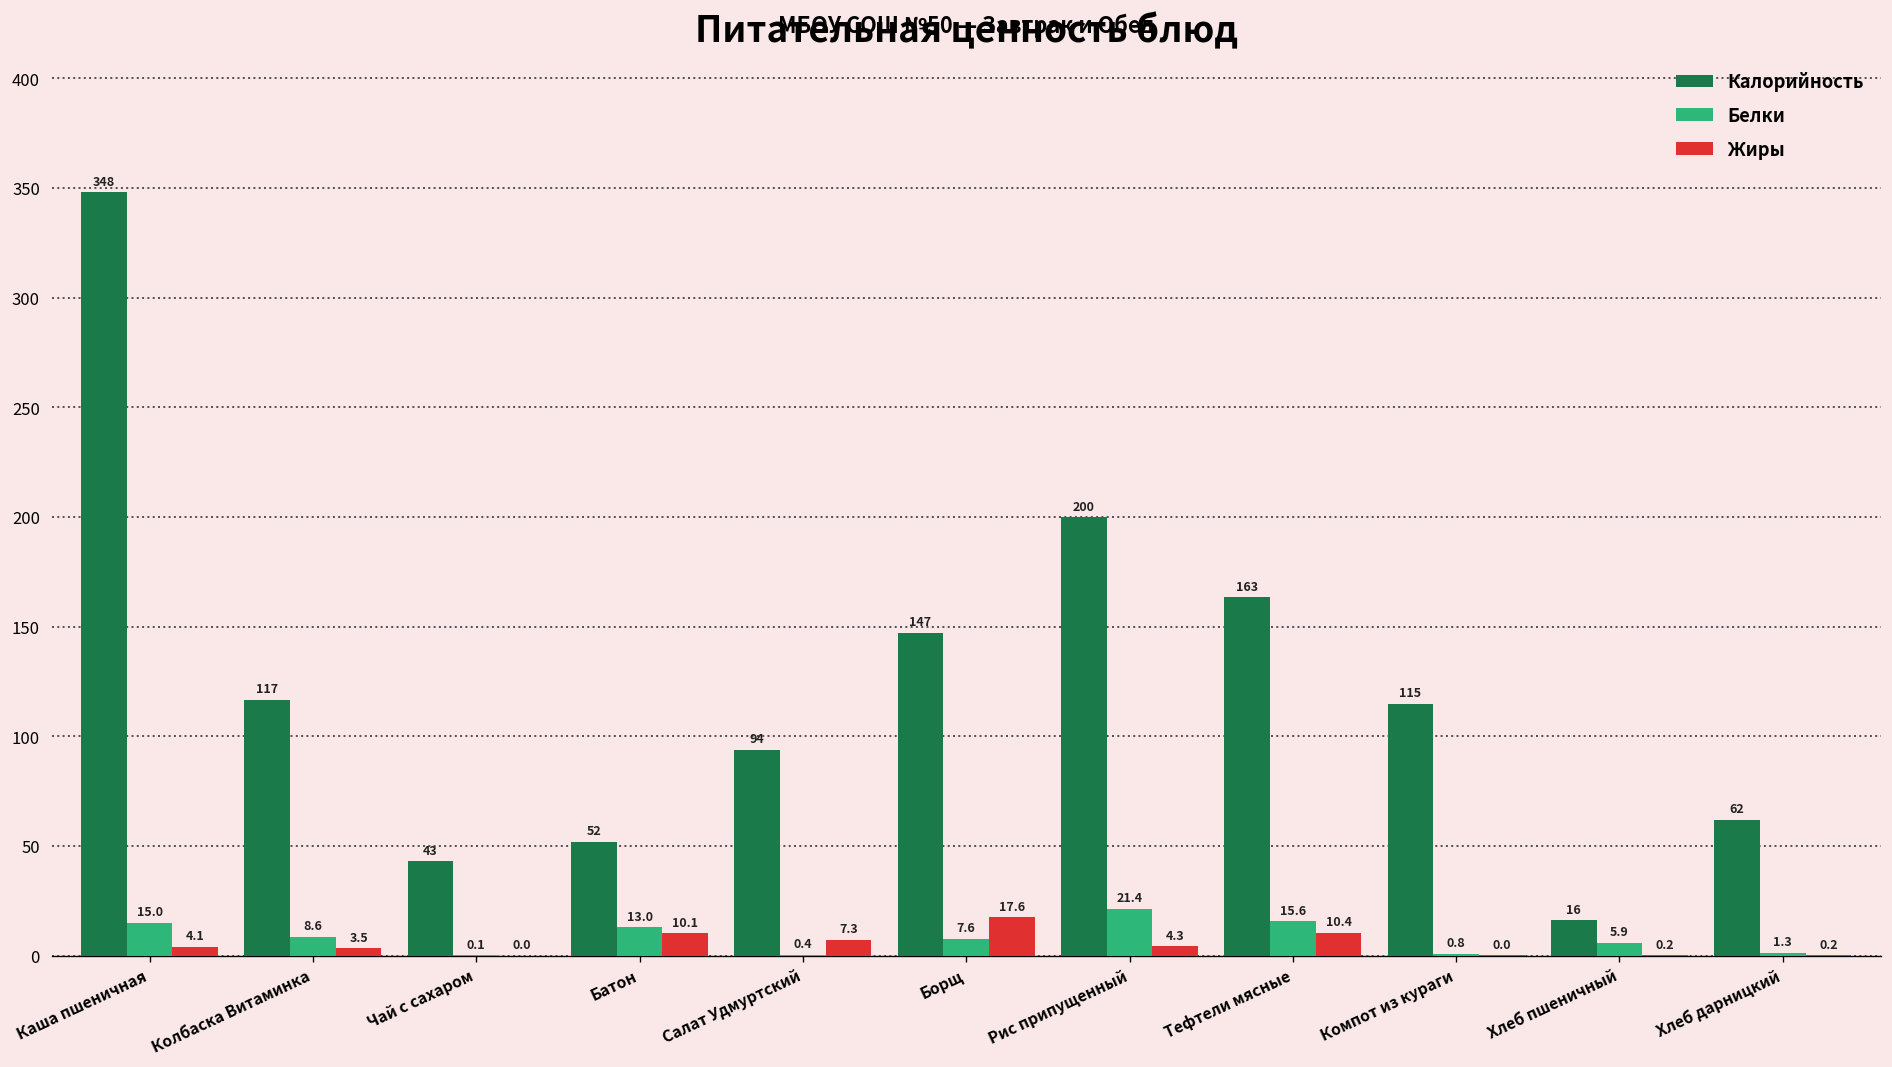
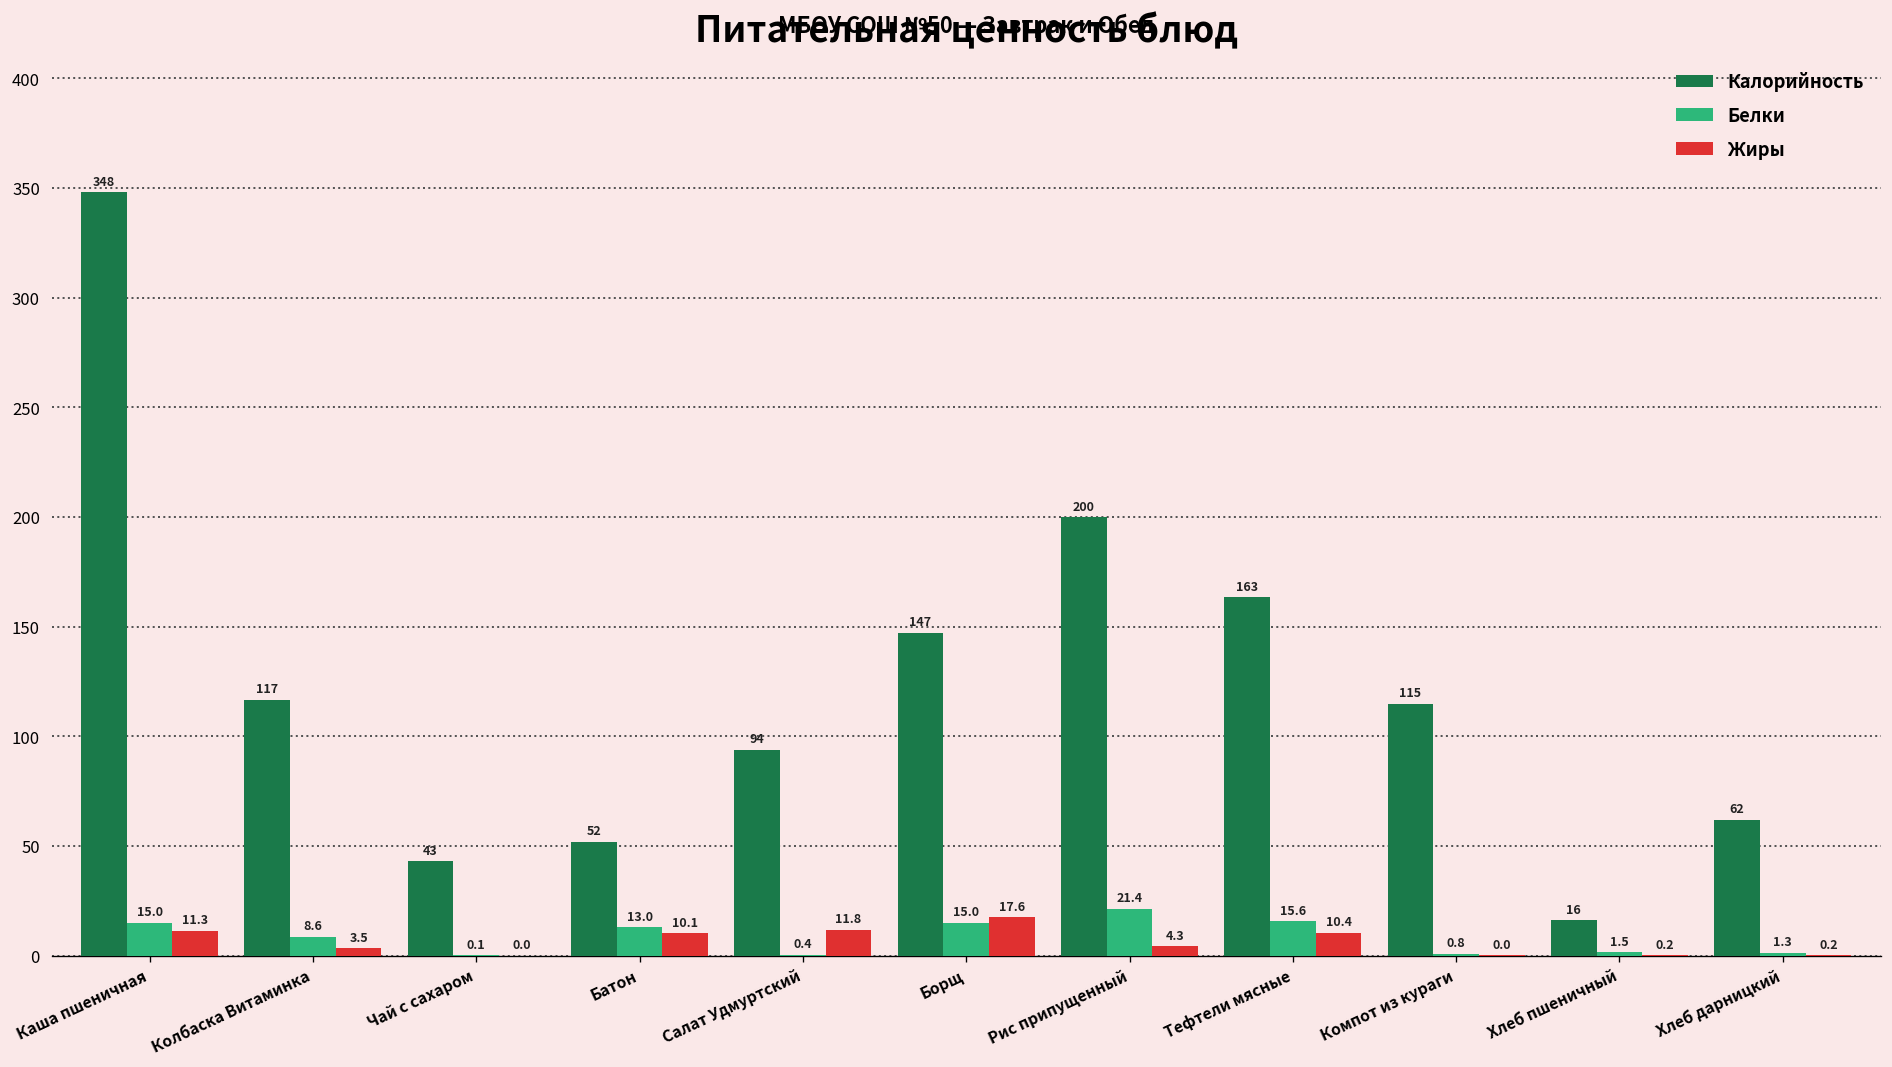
Жиры, Каша пшеничная: 4.1 -> 11.3
Жиры, Салат Удмуртский: 7.3 -> 11.8
Белки, Борщ: 7.6 -> 15.0
Белки, Хлеб пшеничный: 5.9 -> 1.5
